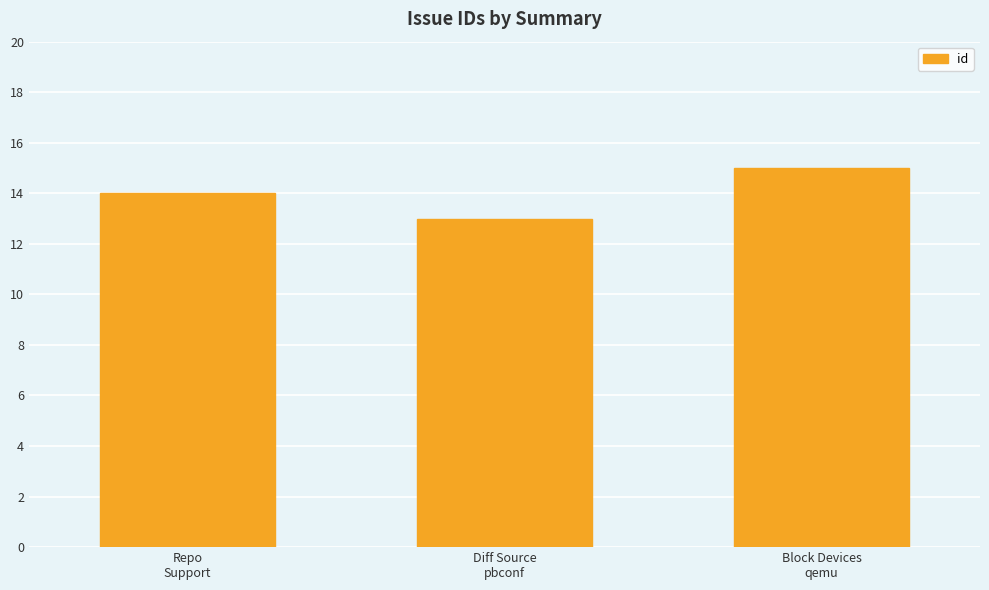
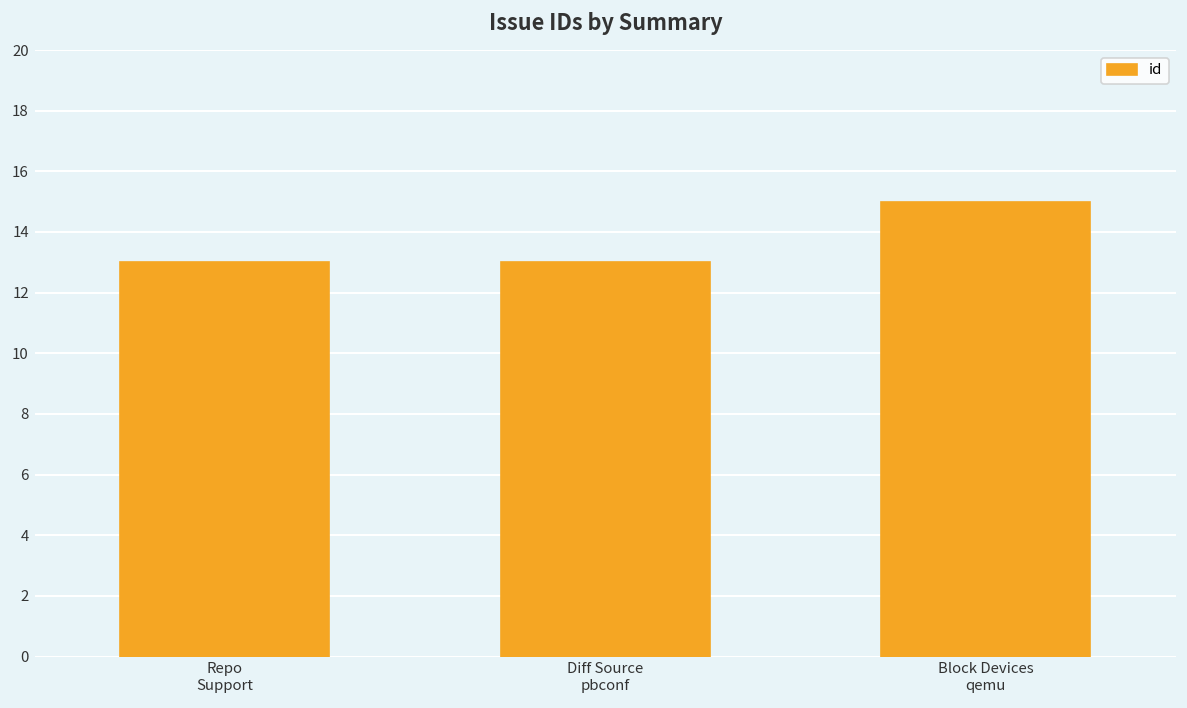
Repo Support: 14 -> 13
